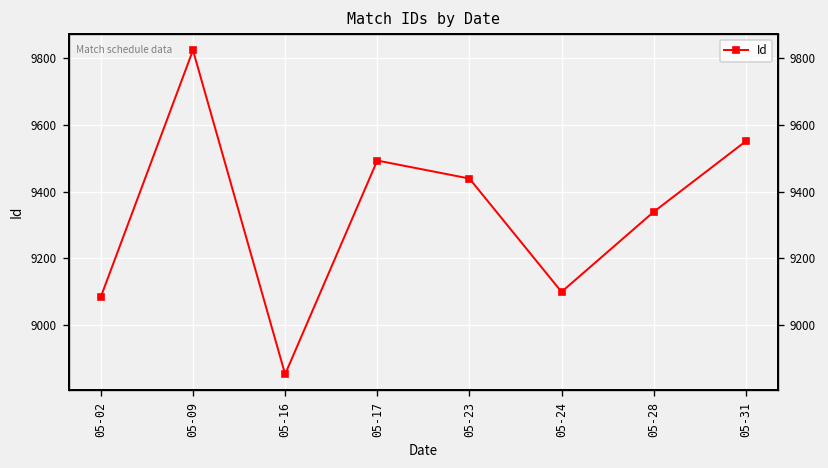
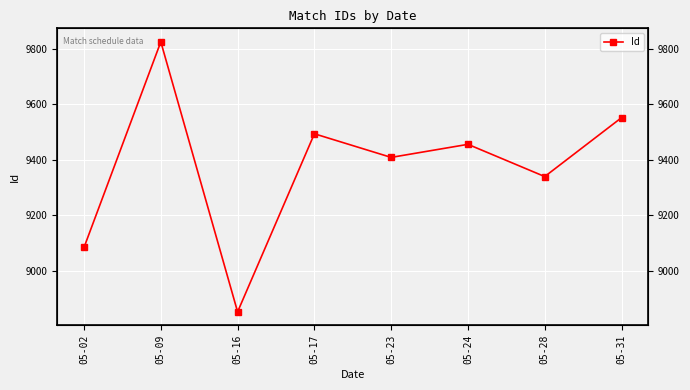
05-23: 9440 -> 9410
05-24: 9100 -> 9460
